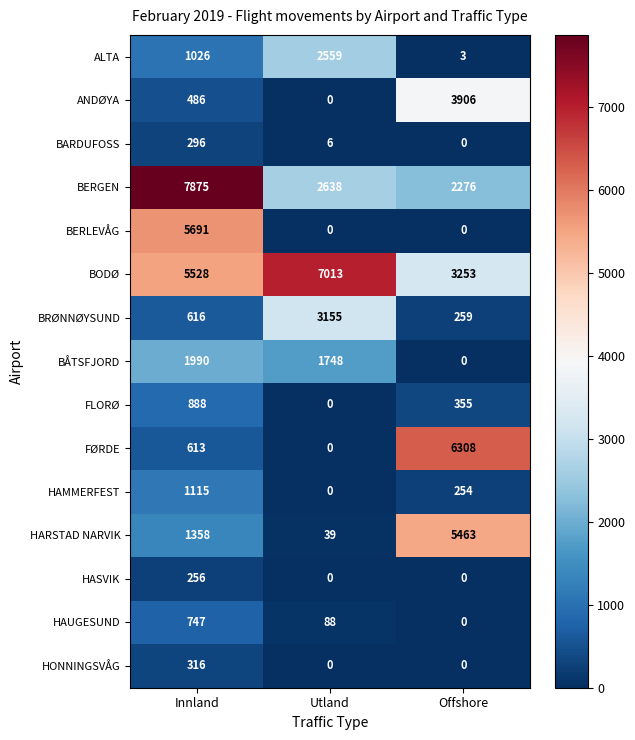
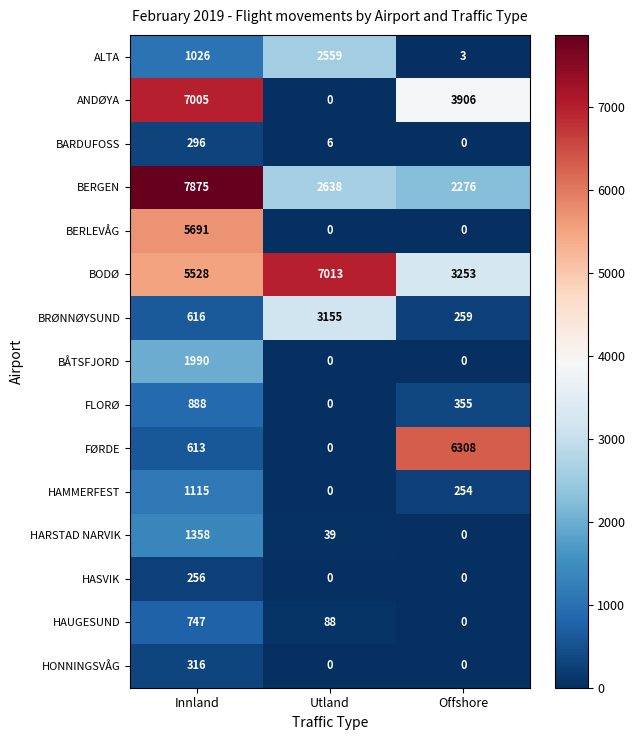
ANDØYA, Innland: 486 -> 7005
BÅTSFJORD, Utland: 1748 -> 0
HARSTAD NARVIK, Offshore: 5463 -> 0
